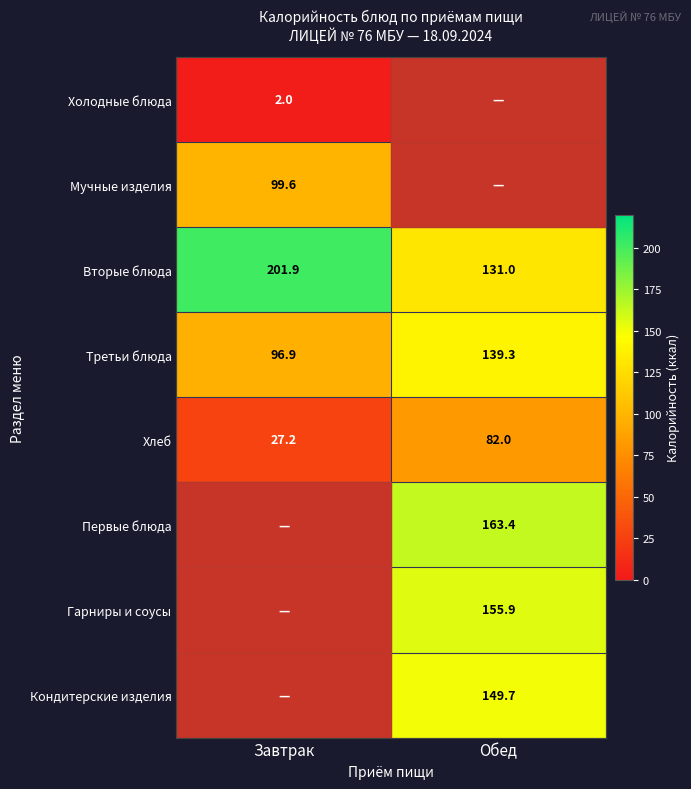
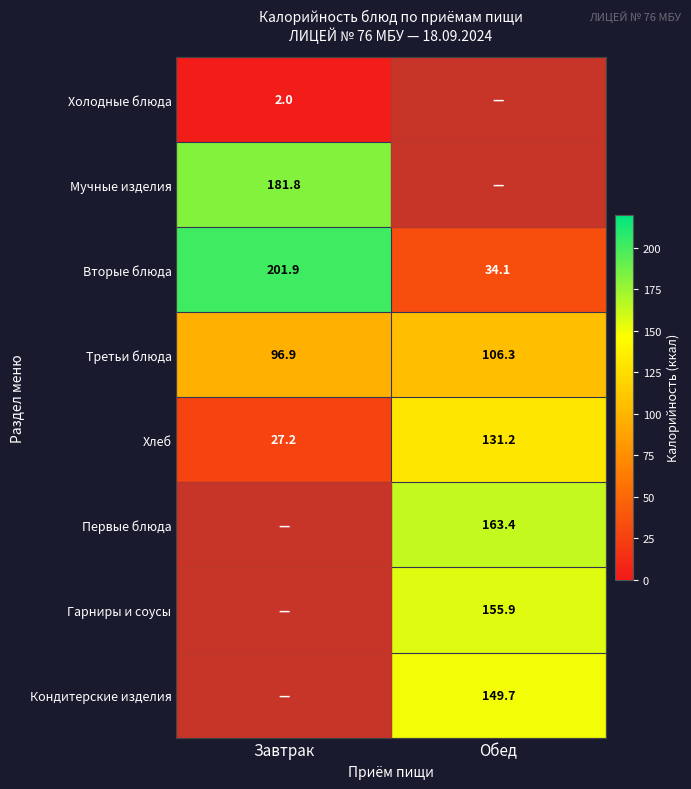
Мучные изделия, Завтрак: 99.6 -> 181.8
Вторые блюда, Обед: 131.0 -> 34.1
Третьи блюда, Обед: 139.3 -> 106.3
Хлеб, Обед: 82.0 -> 131.2
